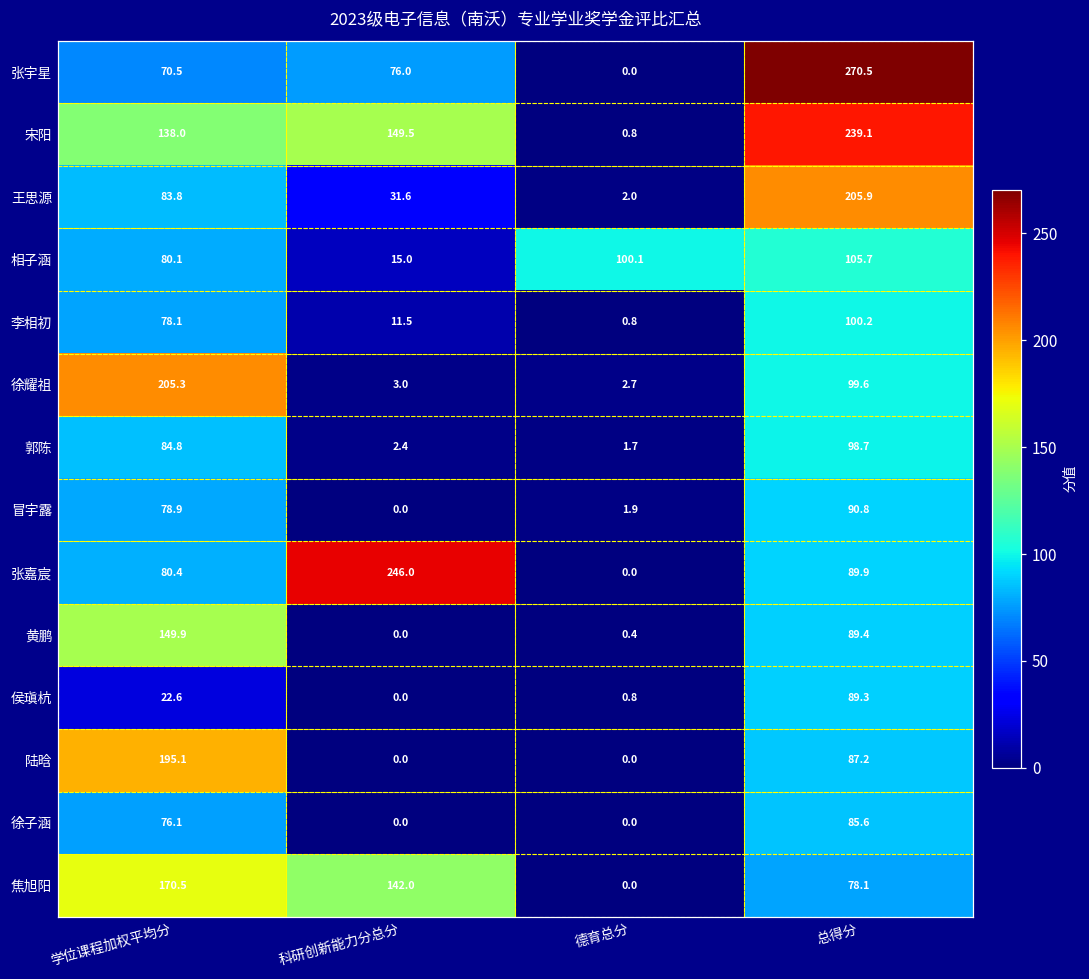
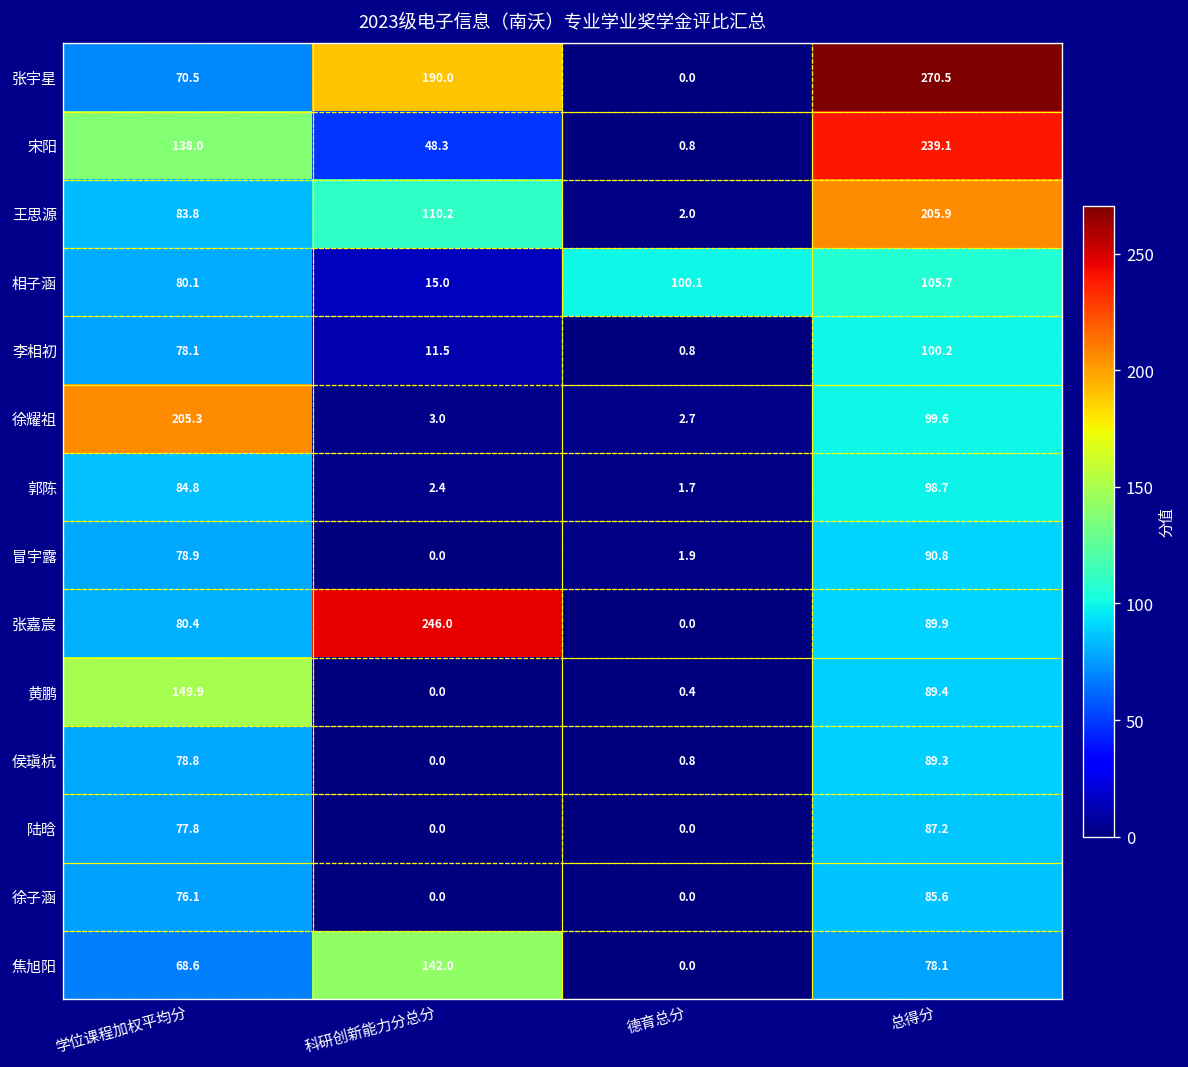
张宇星, 科研创新能力分总分: 76.0 -> 190.0
宋阳, 科研创新能力分总分: 149.5 -> 48.3
王思源, 科研创新能力分总分: 31.6 -> 110.2
侯瑱杭, 学位课程加权平均分: 22.6 -> 78.8
陆晗, 学位课程加权平均分: 195.1 -> 77.8
焦旭阳, 学位课程加权平均分: 170.5 -> 68.6
